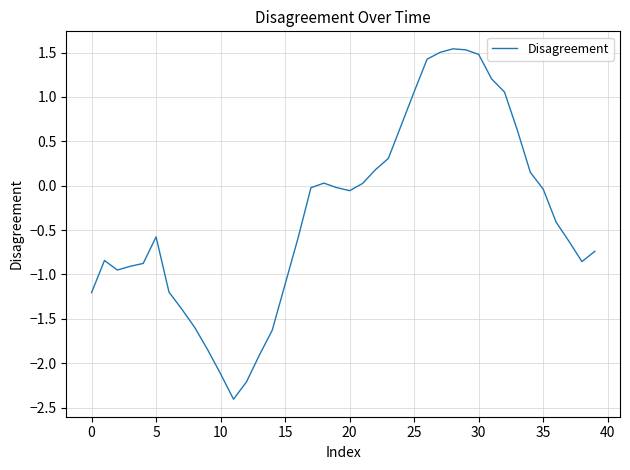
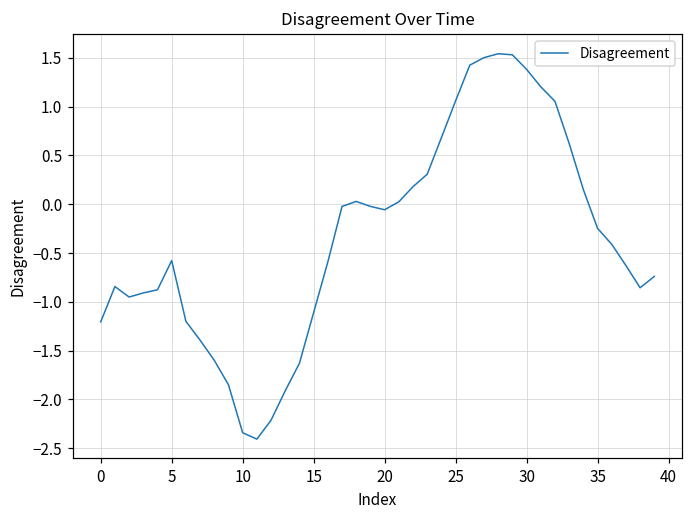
10: -2.1 -> -2.3
30: 1.5 -> 1.4
35: 0.0 -> -0.2
